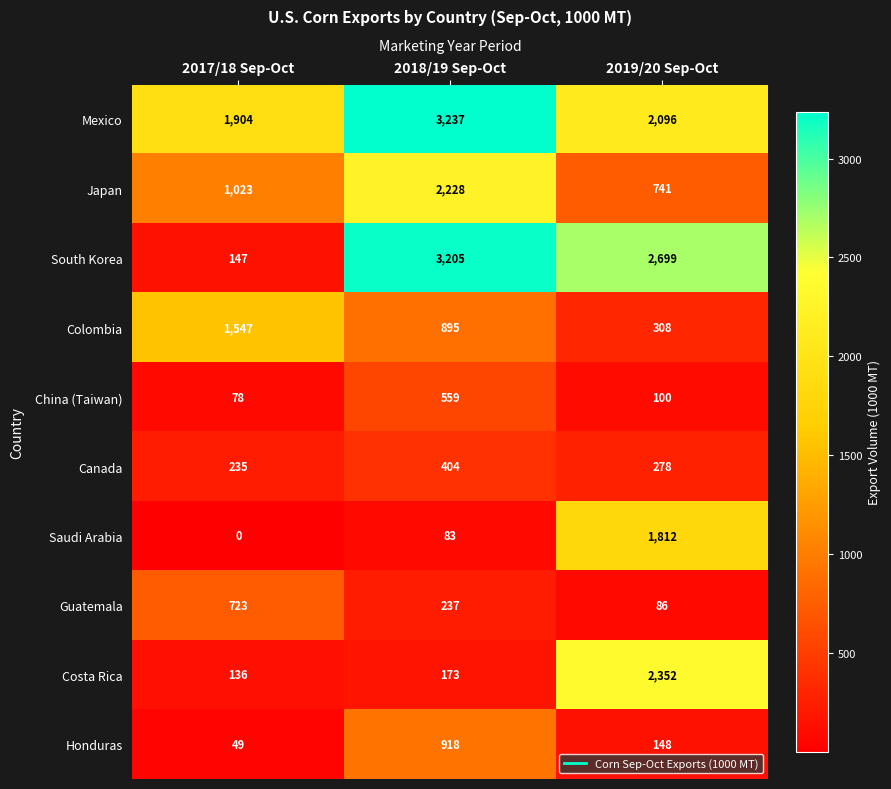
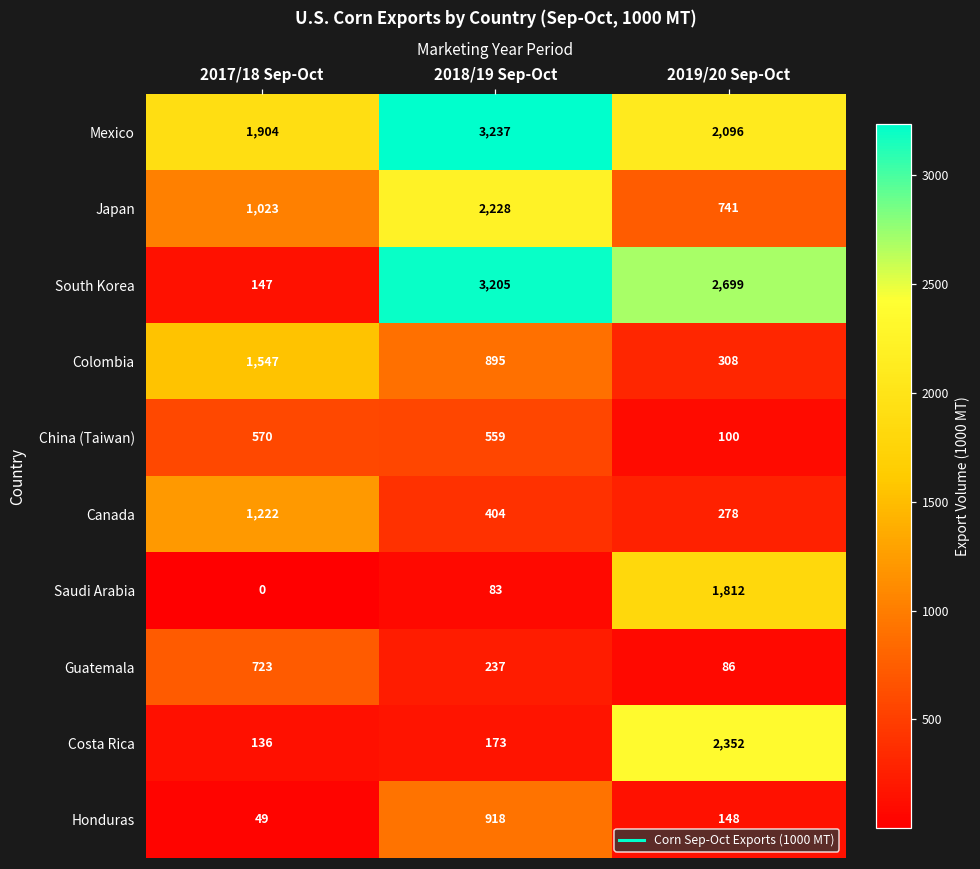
China (Taiwan), 2017/18 Sep-Oct: 78 -> 570
Canada, 2017/18 Sep-Oct: 235 -> 1,222
